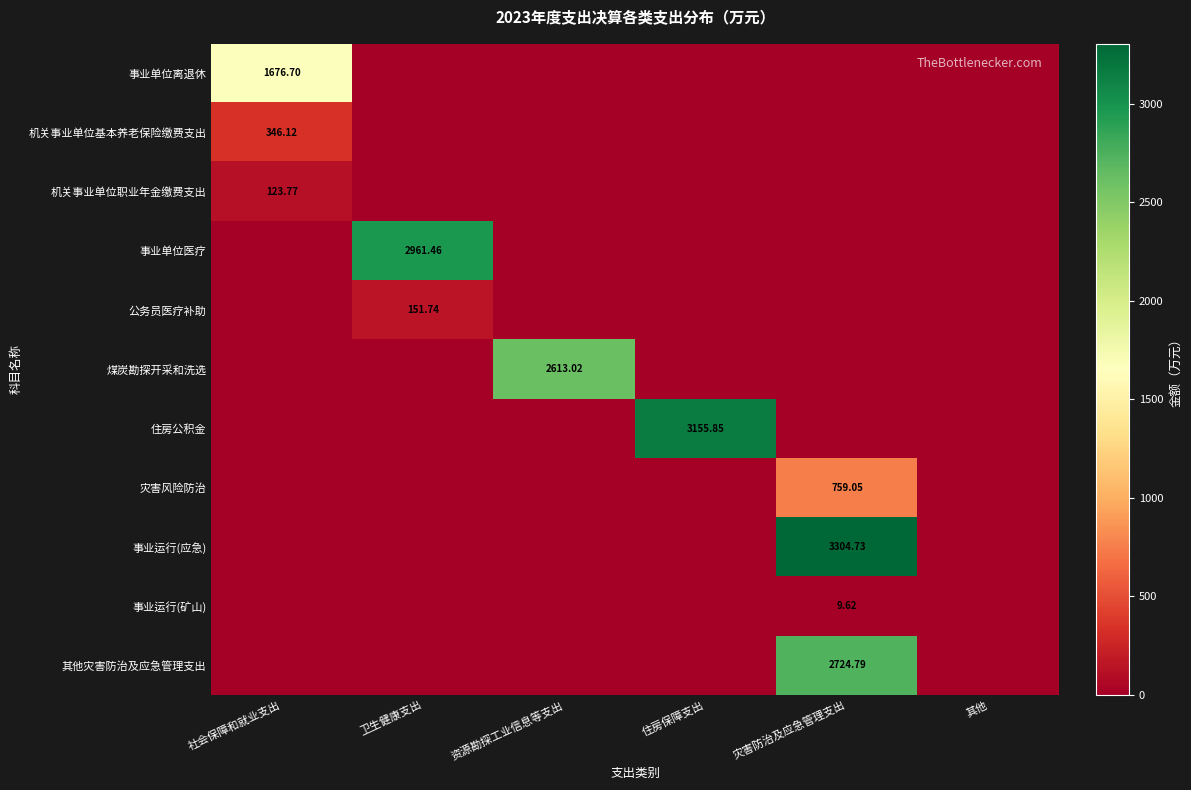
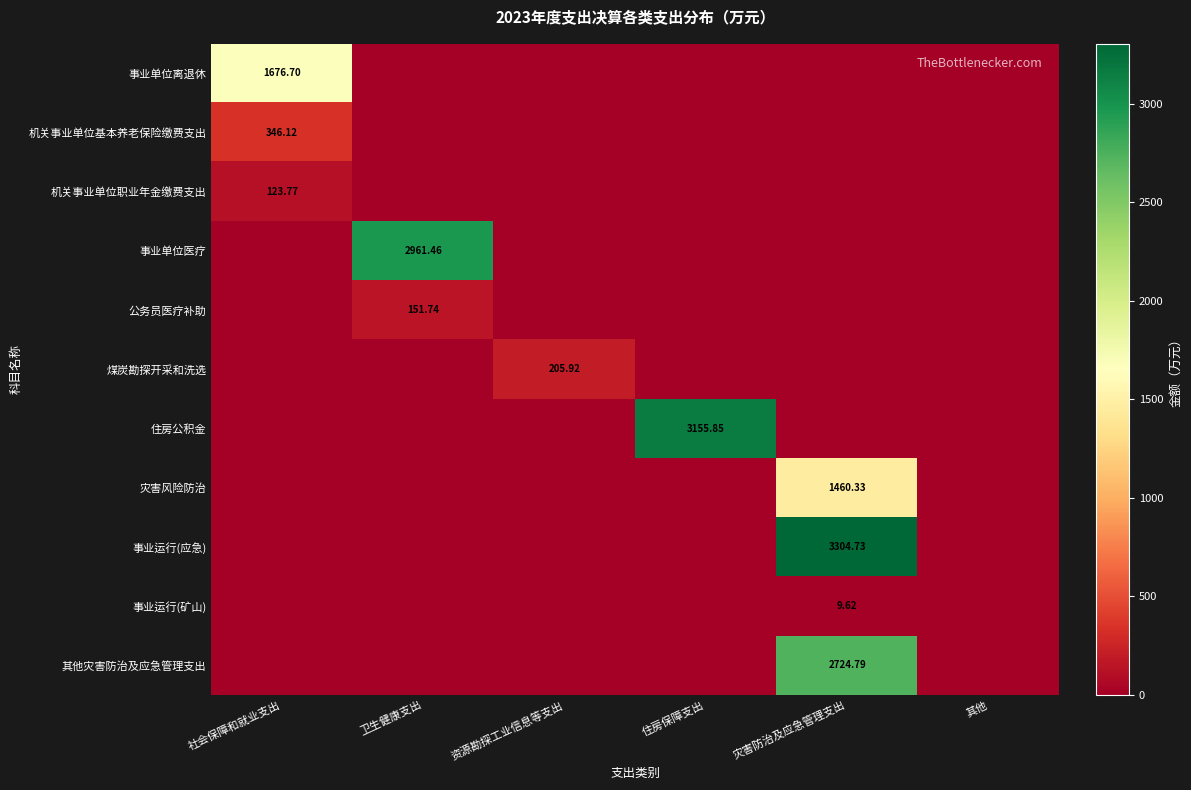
煤炭勘探开采和洗选, 资源勘探工业信息等支出: 2613.02 -> 205.92
灾害风险防治, 灾害防治及应急管理支出: 759.05 -> 1460.33
